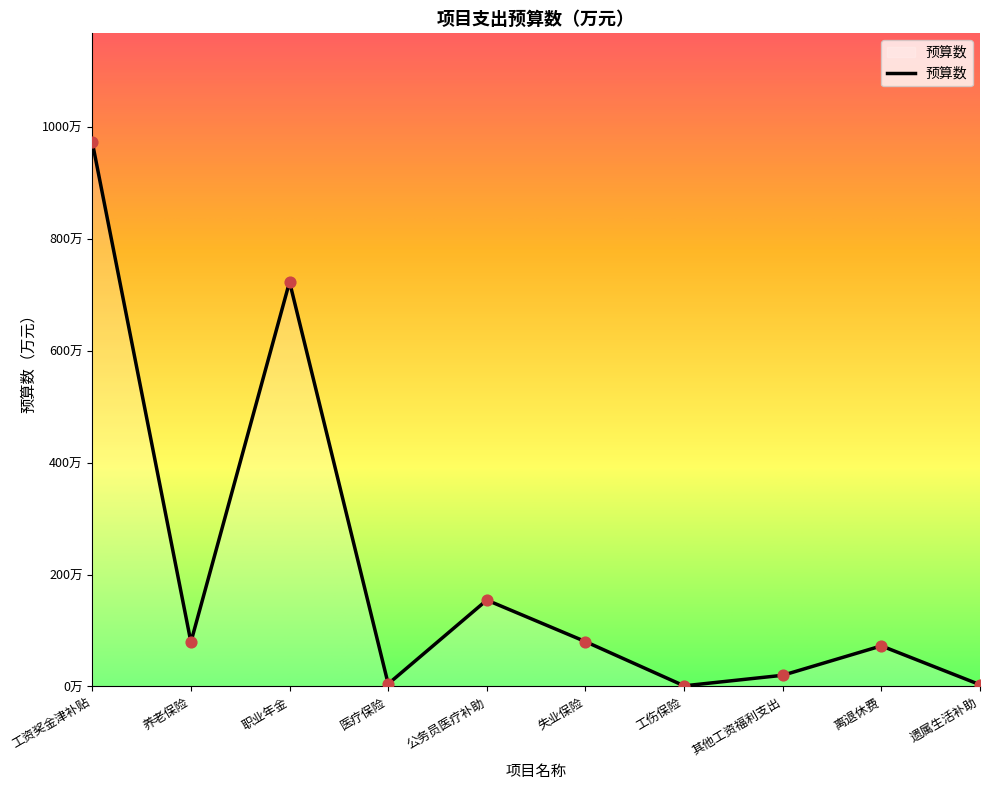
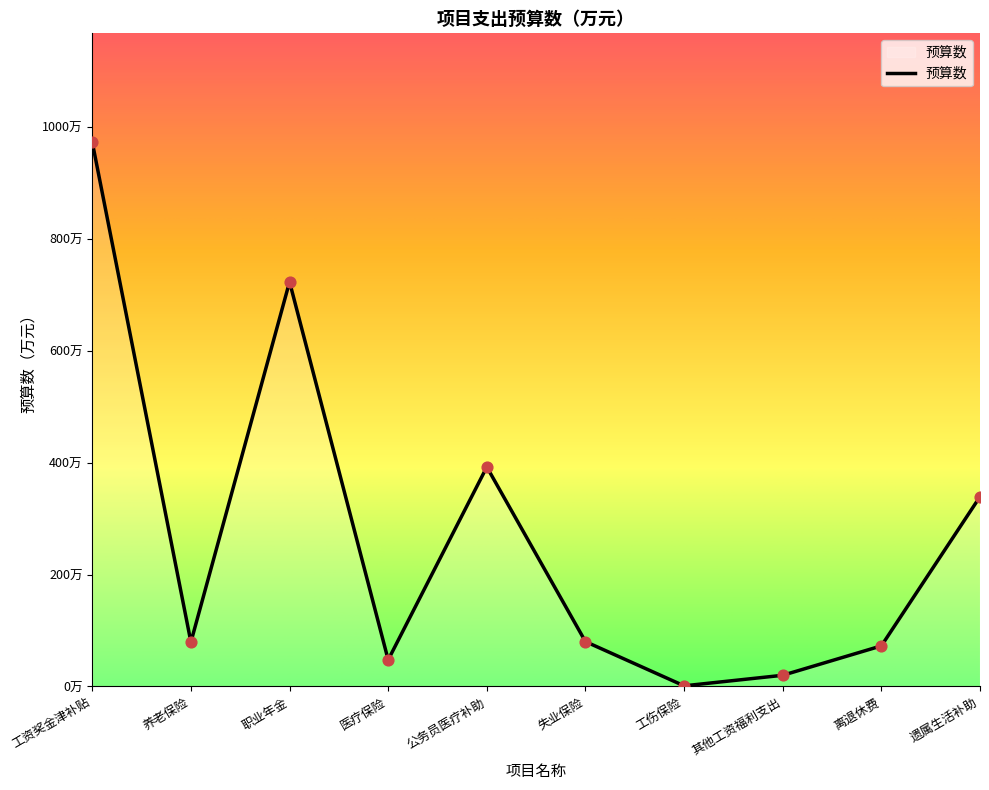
医疗保险: 0万 -> 50万
公务员医疗补助: 150万 -> 390万
遗属生活补助: 0万 -> 340万
